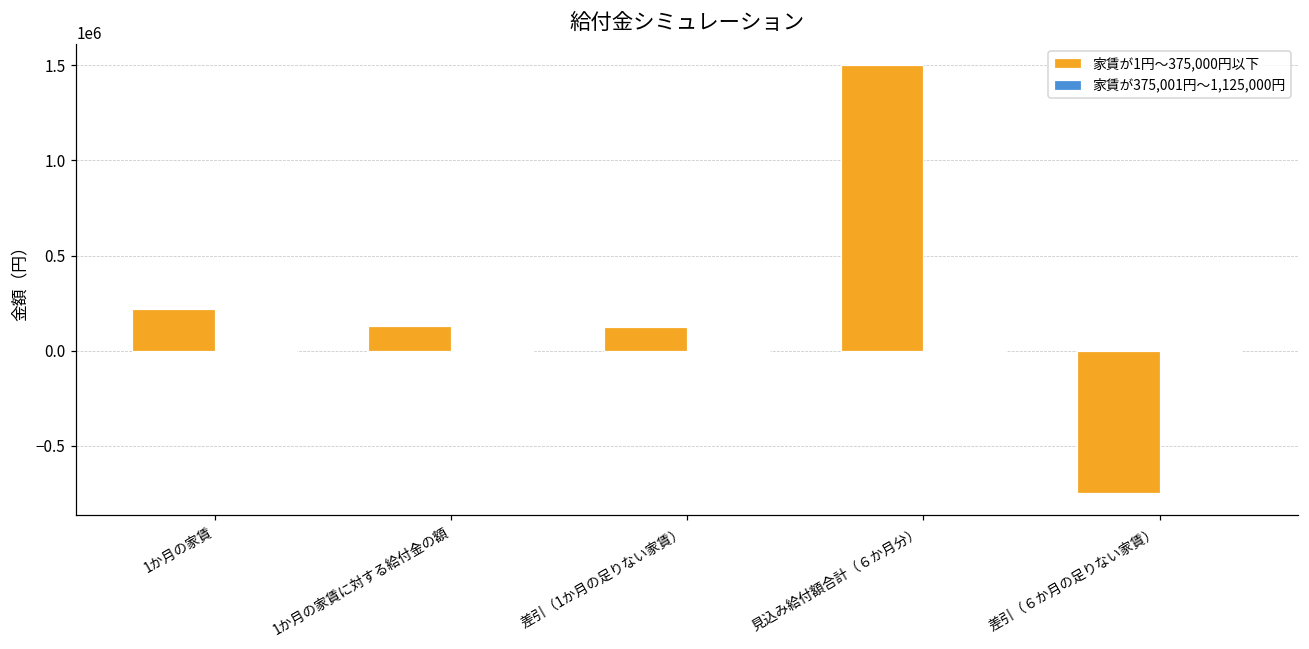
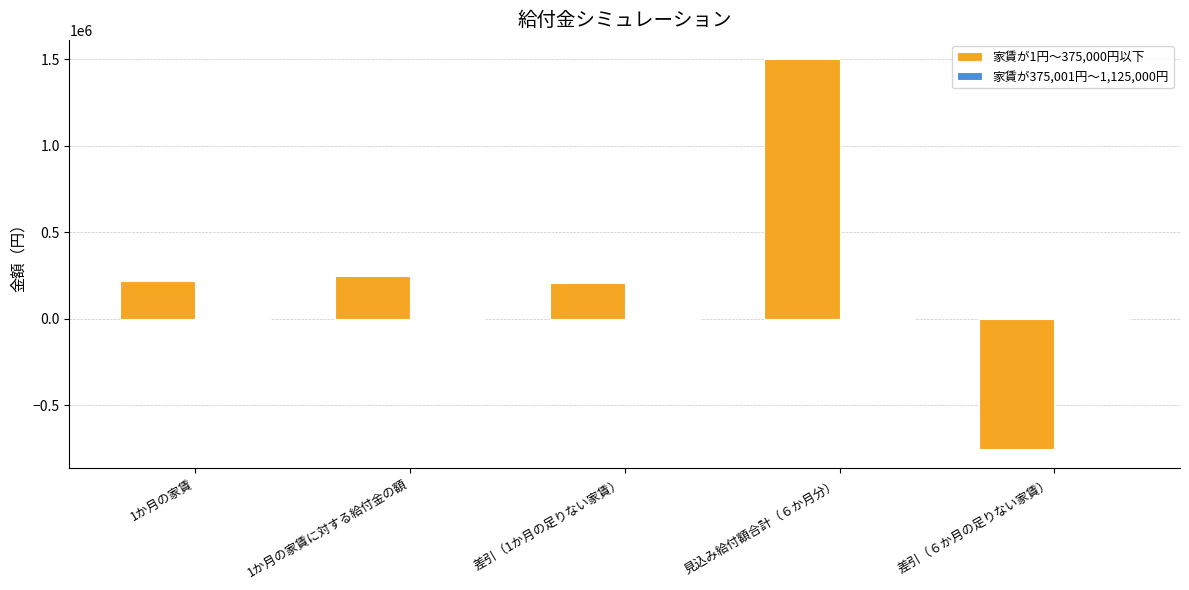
家賃が1円～375,000円以下, 1か月の家賃に対する給付金の額: 130000 -> 250000
家賃が1円～375,000円以下, 差引（1か月の足りない家賃）: 130000 -> 200000
